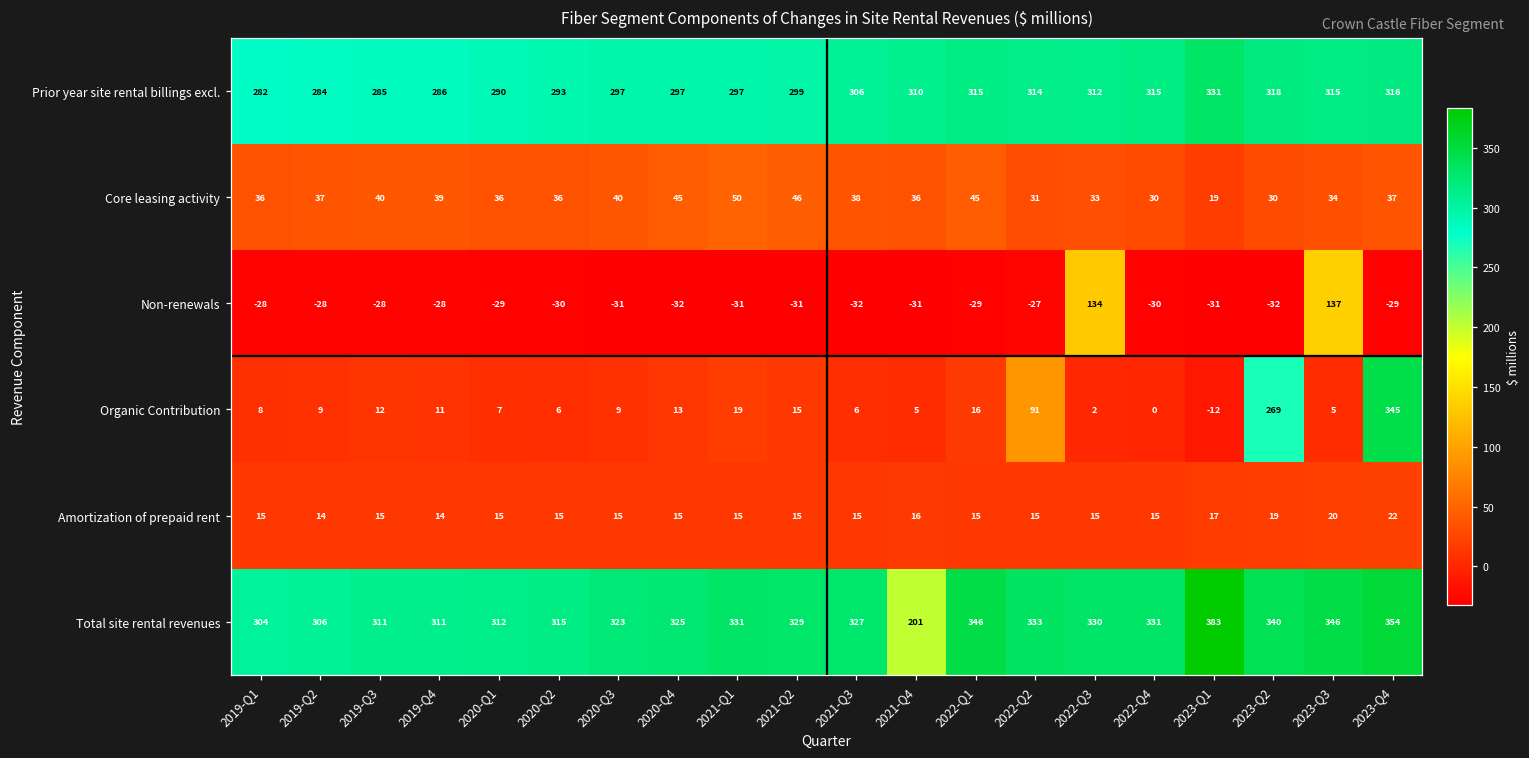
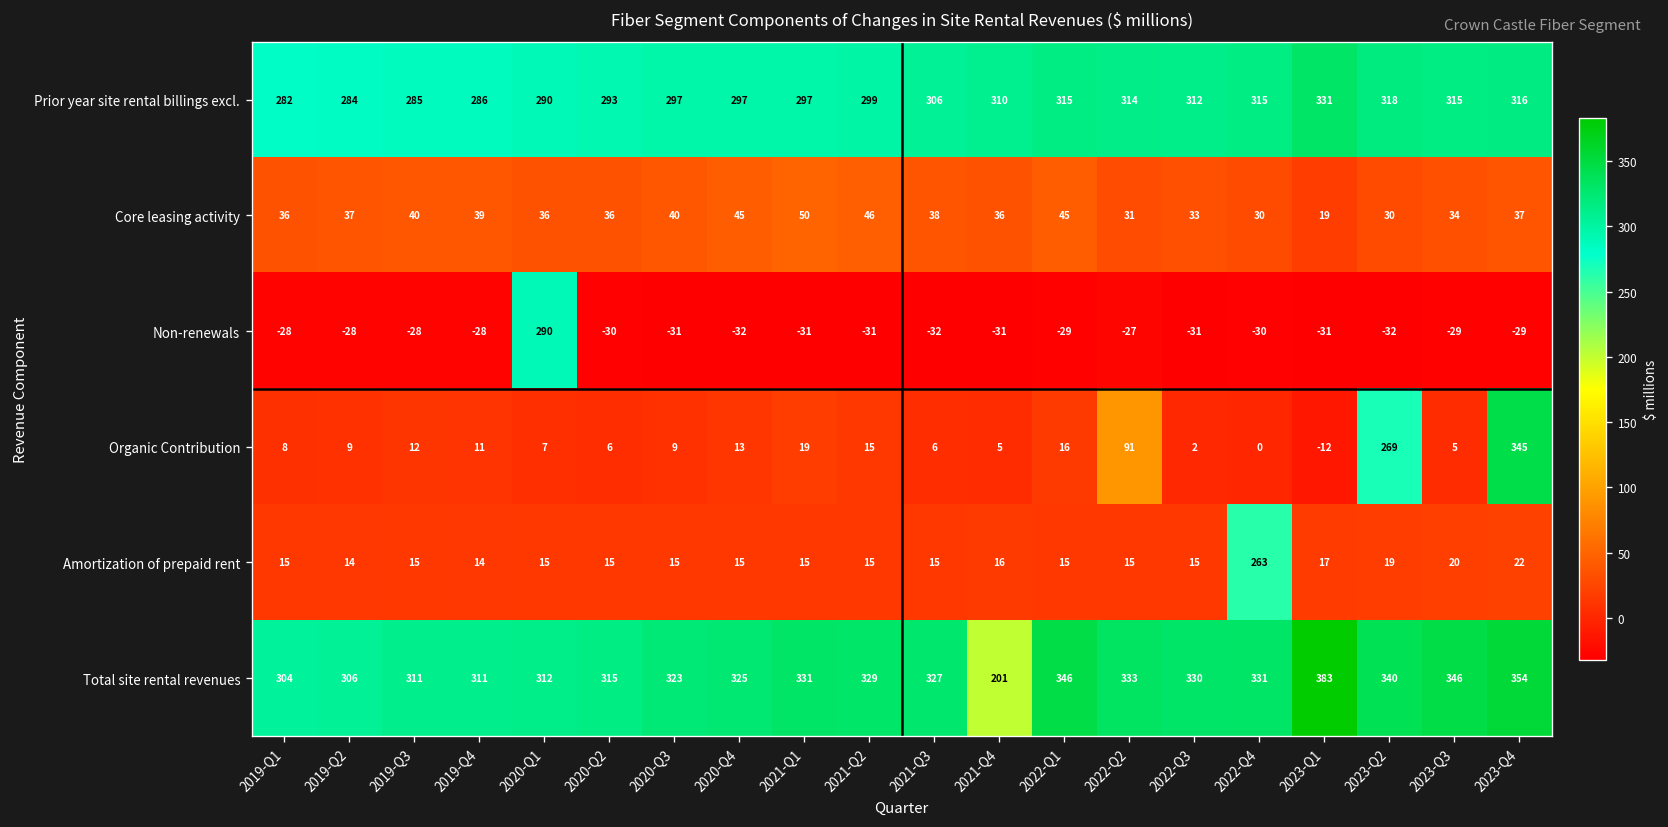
Non-renewals, 2020-Q1: -29 -> 290
Non-renewals, 2022-Q3: 134 -> -31
Non-renewals, 2023-Q3: 137 -> -29
Amortization of prepaid rent, 2022-Q4: 15 -> 263
